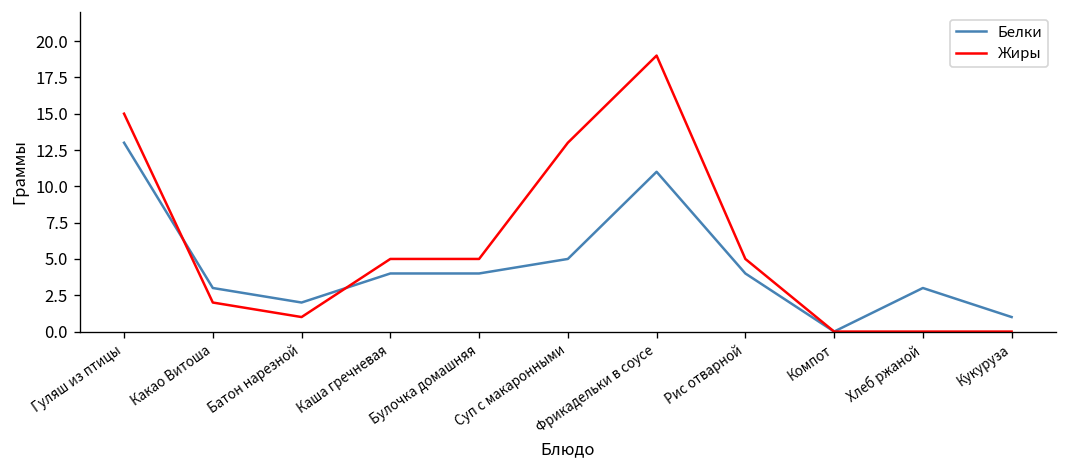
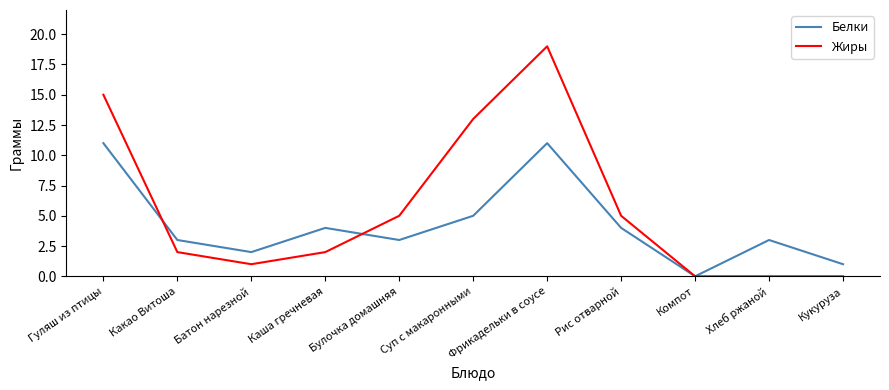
Белки, Гуляш из птицы: 13 -> 11
Жиры, Каша гречневая: 5 -> 2
Белки, Булочка домашняя: 4 -> 3
